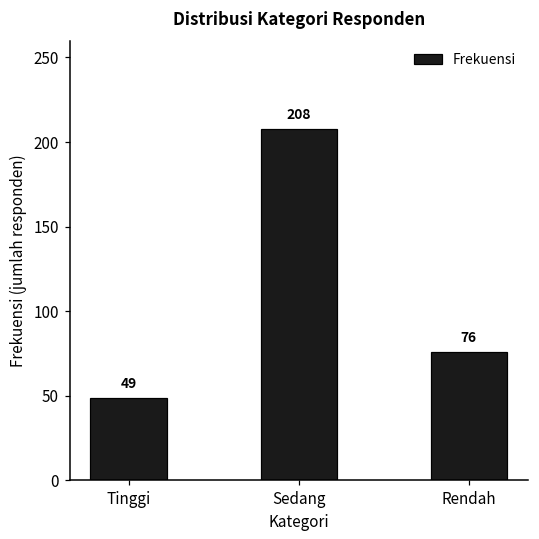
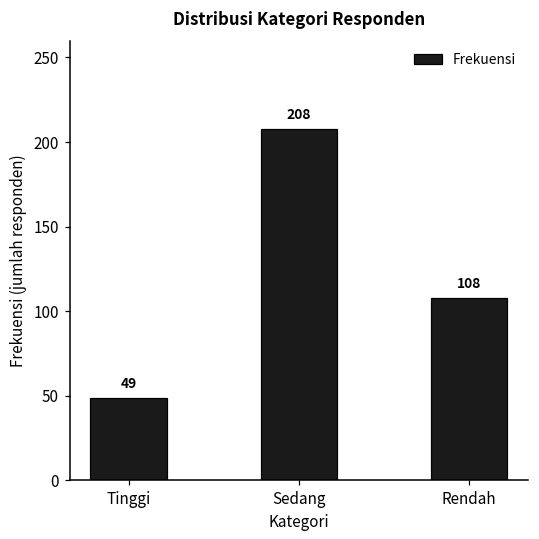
Rendah: 76 -> 108
